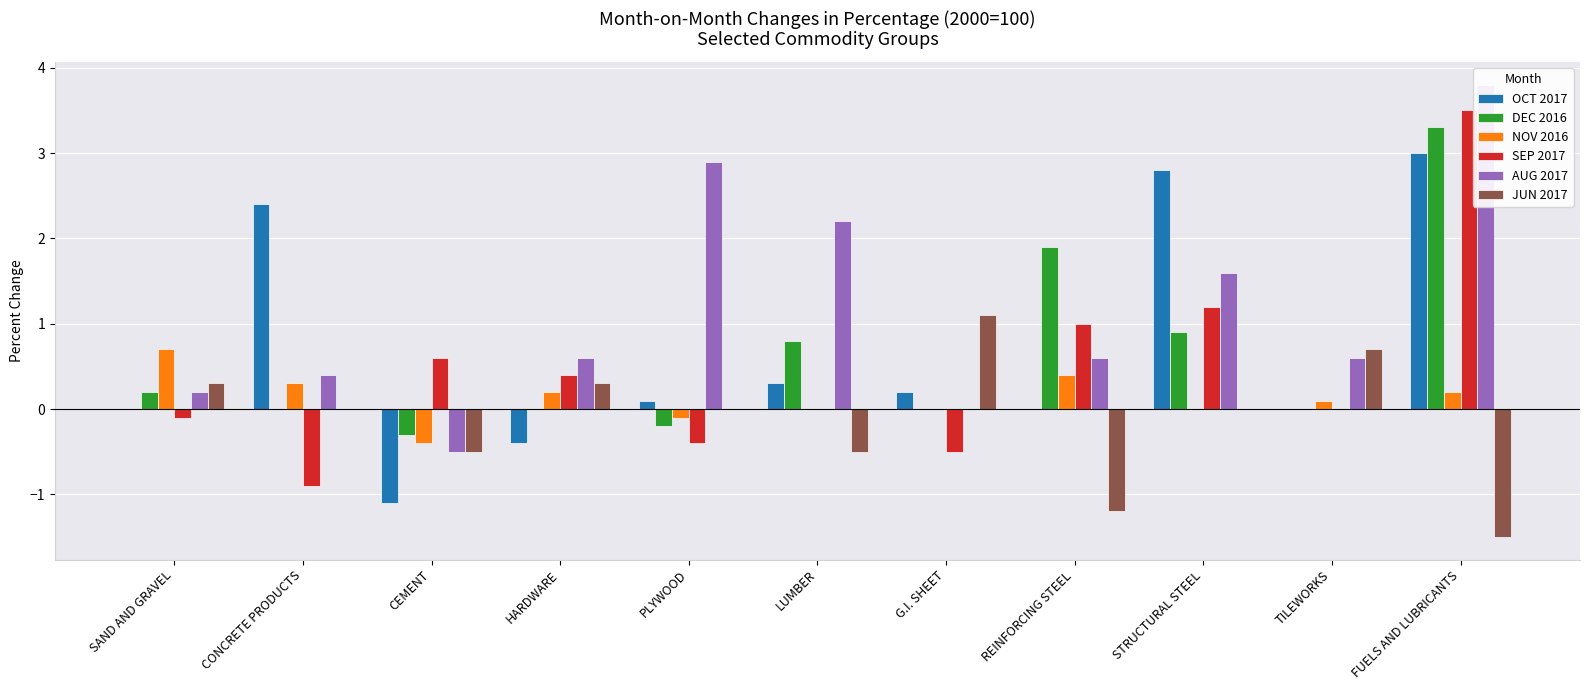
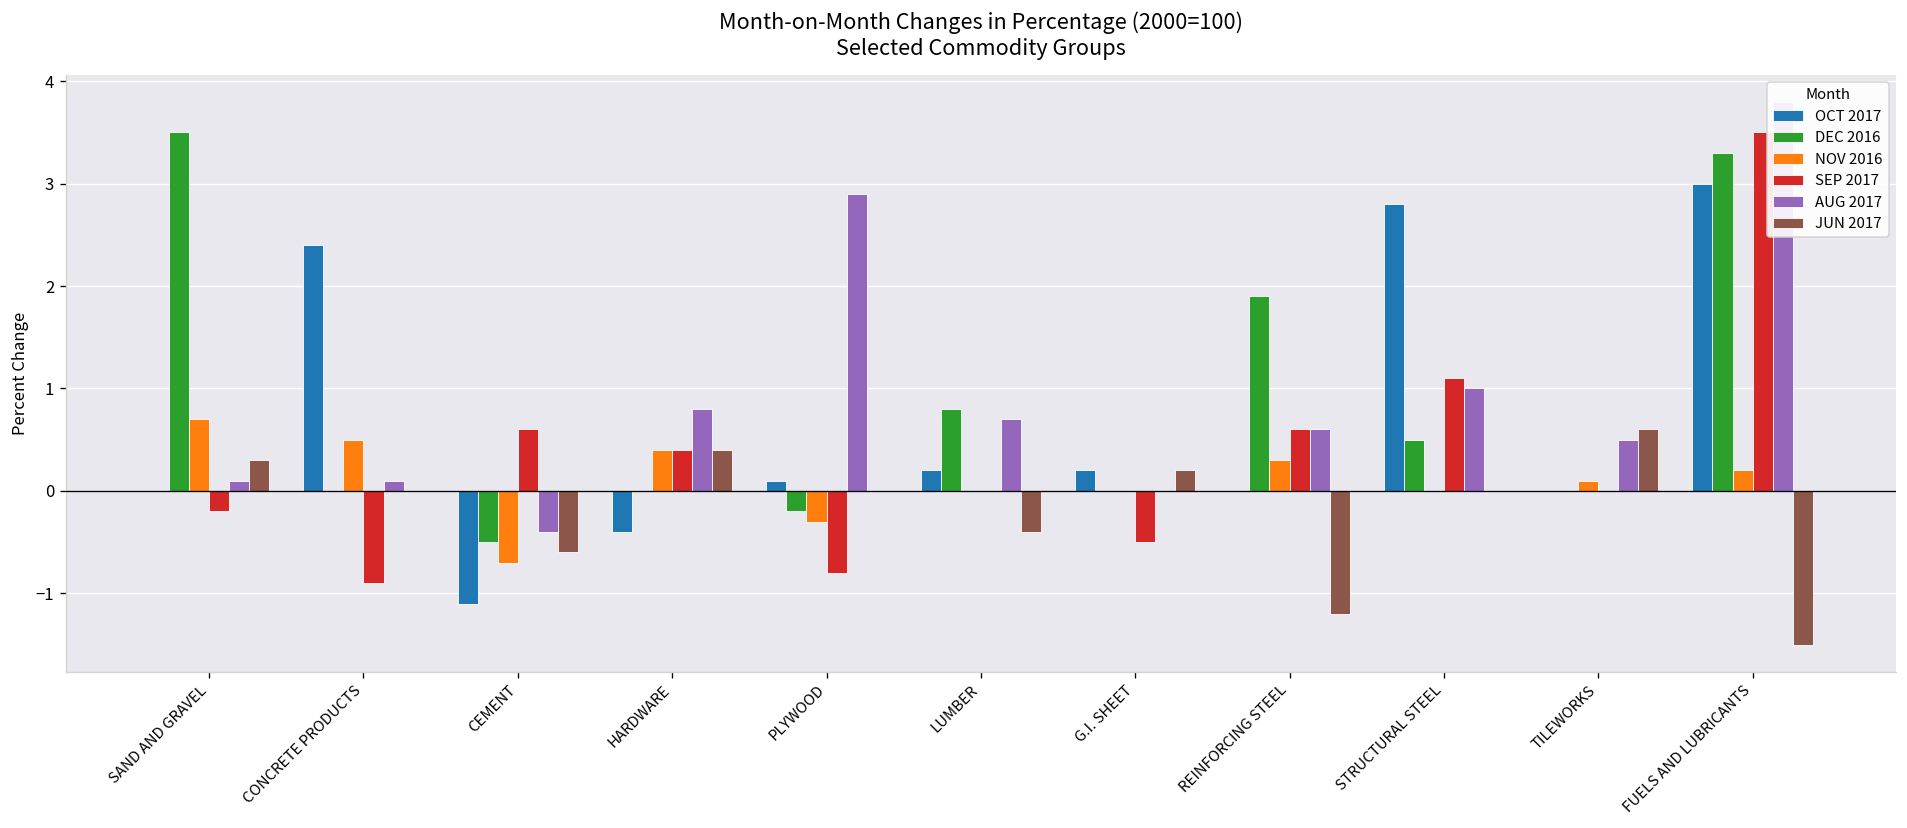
DEC 2016, SAND AND GRAVEL: 0.2 -> 3.5
SEP 2017, SAND AND GRAVEL: -0.1 -> -0.2
AUG 2017, SAND AND GRAVEL: 0.2 -> 0.1
NOV 2016, CONCRETE PRODUCTS: 0.3 -> 0.5
AUG 2017, CONCRETE PRODUCTS: 0.4 -> 0.1
DEC 2016, CEMENT: -0.3 -> -0.5
NOV 2016, CEMENT: -0.4 -> -0.7
AUG 2017, CEMENT: -0.5 -> -0.4
JUN 2017, CEMENT: -0.5 -> -0.6
NOV 2016, HARDWARE: 0.2 -> 0.4
AUG 2017, HARDWARE: 0.6 -> 0.8
JUN 2017, HARDWARE: 0.3 -> 0.4
NOV 2016, PLYWOOD: -0.1 -> -0.3
SEP 2017, PLYWOOD: -0.4 -> -0.8
OCT 2017, LUMBER: 0.3 -> 0.2
AUG 2017, LUMBER: 2.2 -> 0.7
JUN 2017, LUMBER: -0.5 -> -0.4
JUN 2017, G.I. SHEET: 1.1 -> 0.2
NOV 2016, REINFORCING STEEL: 0.4 -> 0.3
SEP 2017, REINFORCING STEEL: 1.0 -> 0.6
DEC 2016, STRUCTURAL STEEL: 0.9 -> 0.5
SEP 2017, STRUCTURAL STEEL: 1.2 -> 1.1
AUG 2017, STRUCTURAL STEEL: 1.6 -> 1.0
AUG 2017, TILEWORKS: 0.6 -> 0.5
JUN 2017, TILEWORKS: 0.7 -> 0.6
